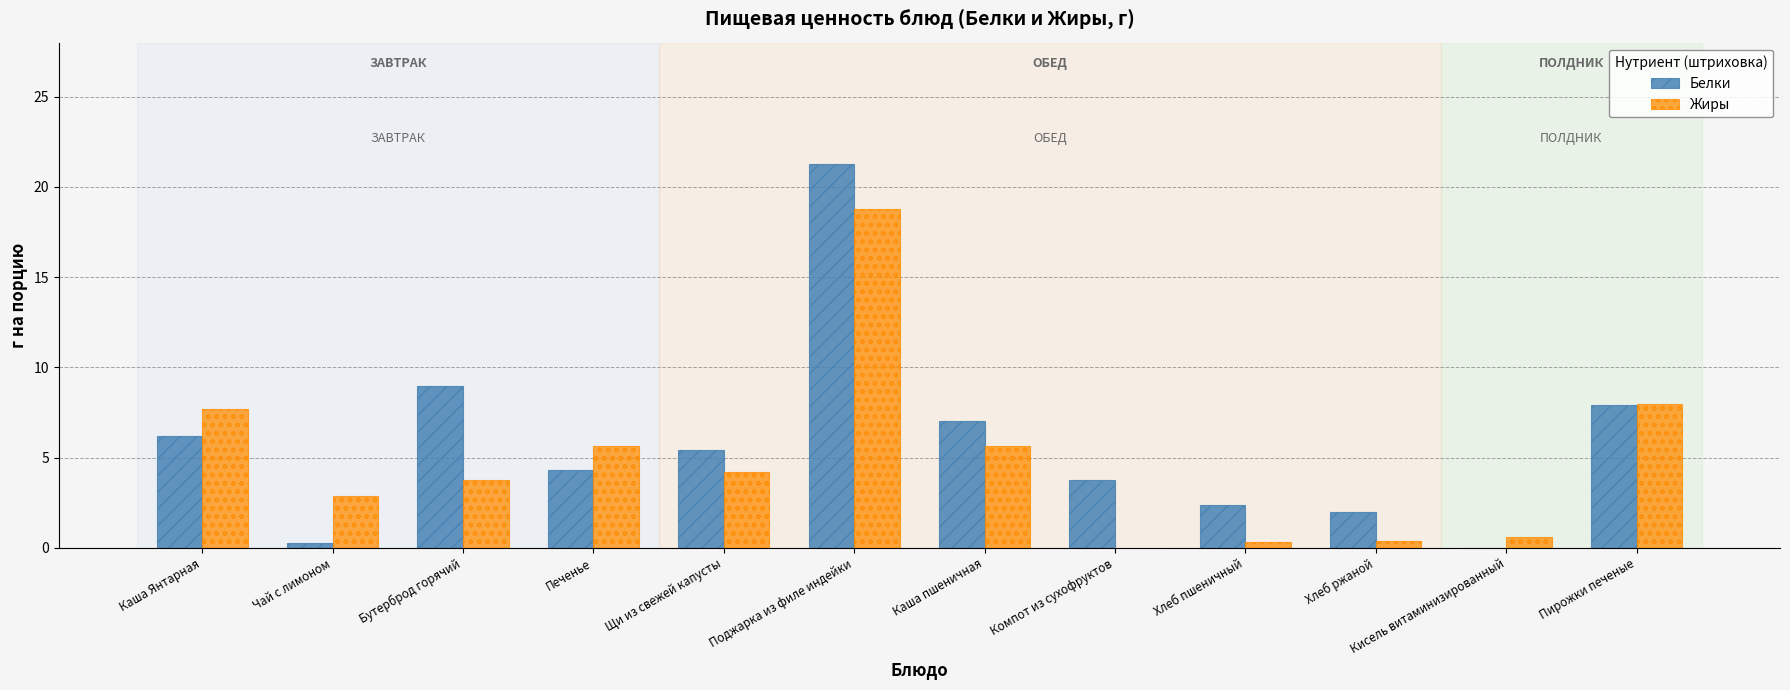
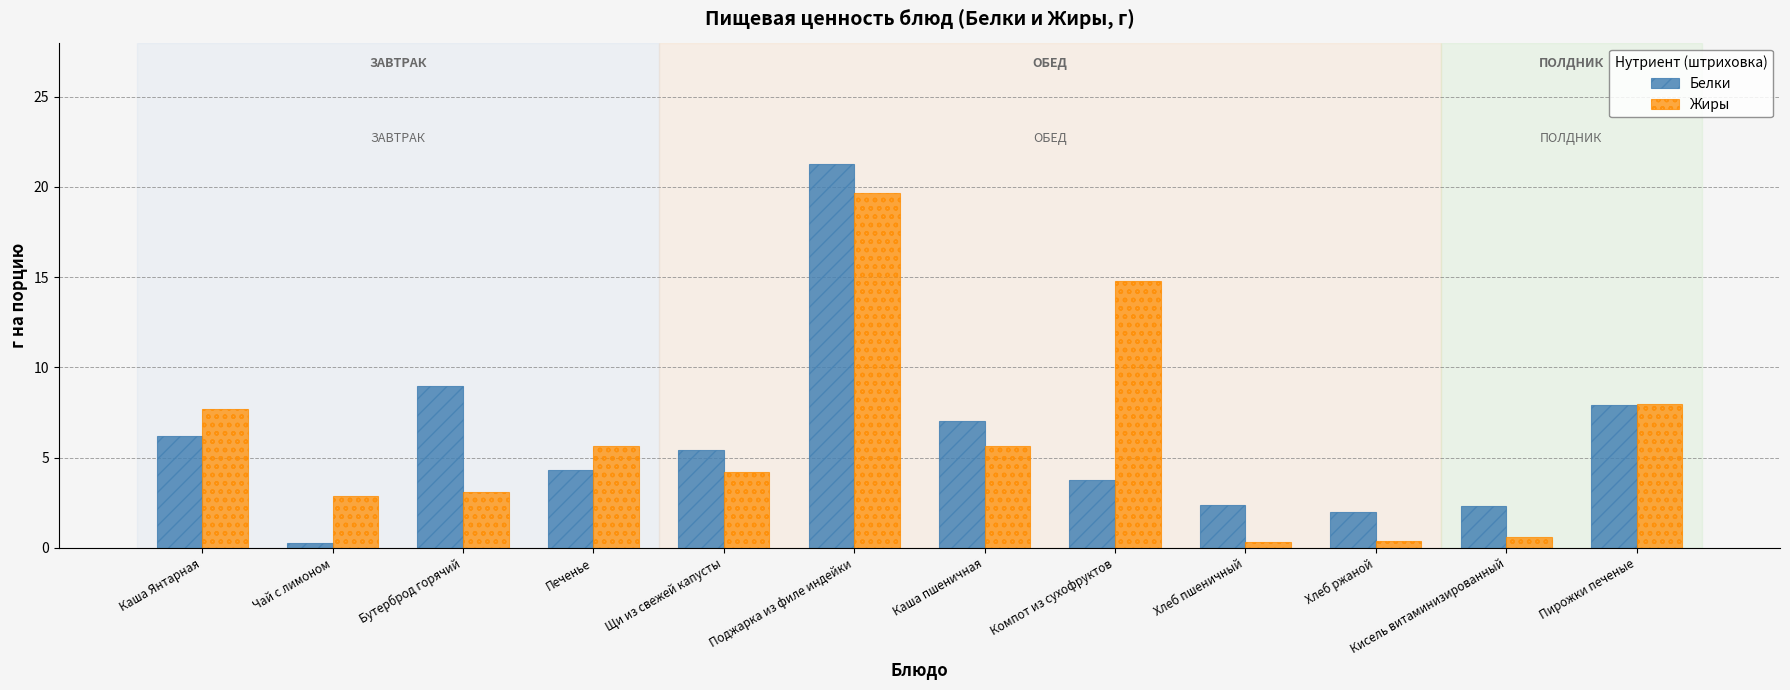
Жиры, Бутерброд горячий: 3.8 -> 3.1
Жиры, Поджарка из филе индейки: 18.8 -> 19.7
Жиры, Компот из сухофруктов: 0.0 -> 14.8
Белки, Кисель витаминизированный: 0.0 -> 2.3
